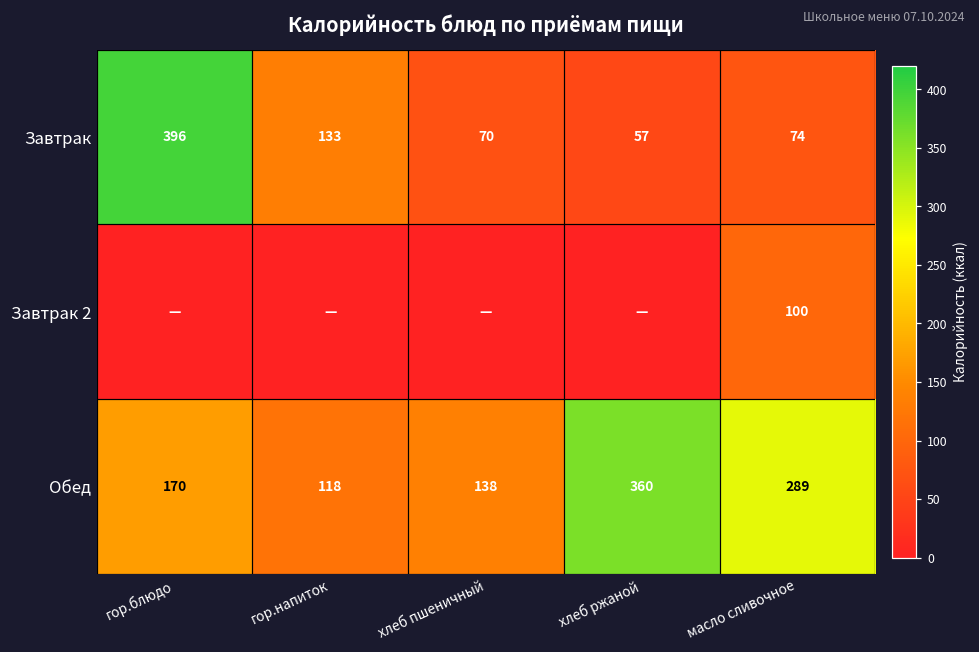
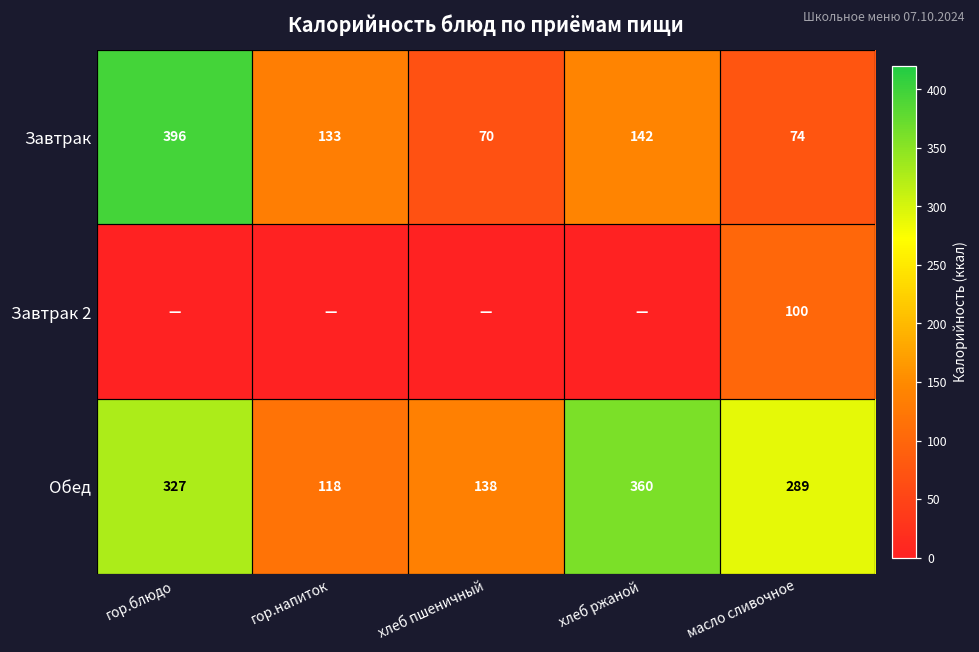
Завтрак, хлеб ржаной: 57 -> 142
Обед, гор.блюдо: 170 -> 327
